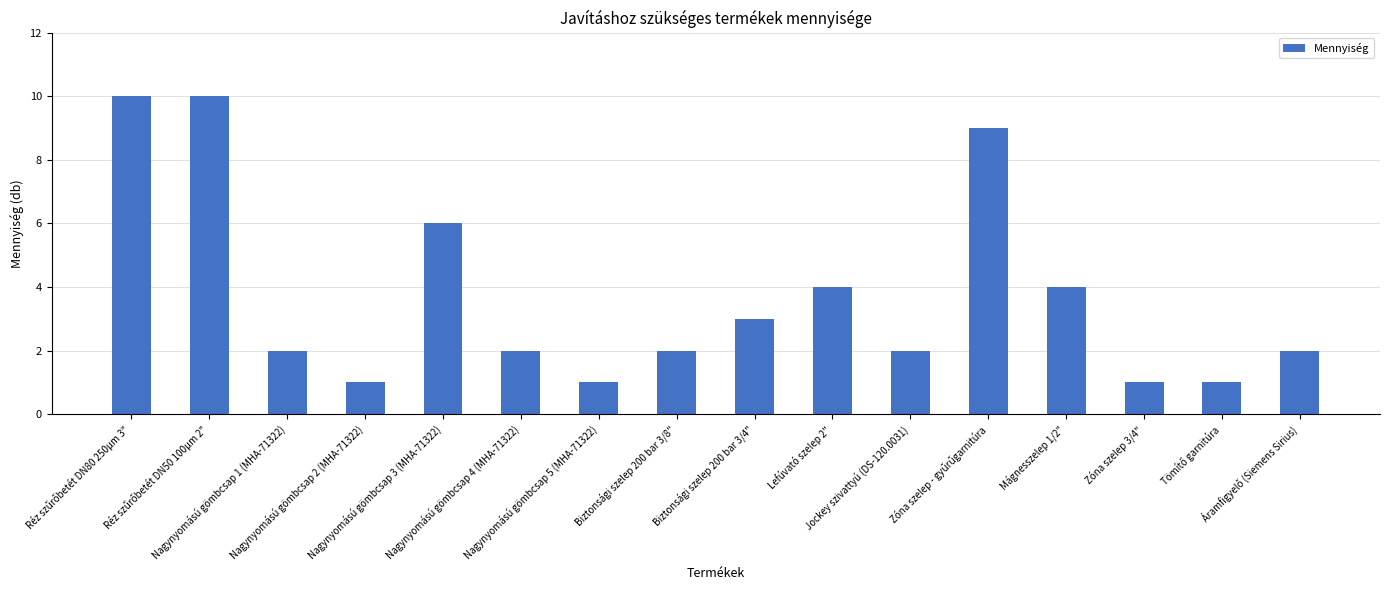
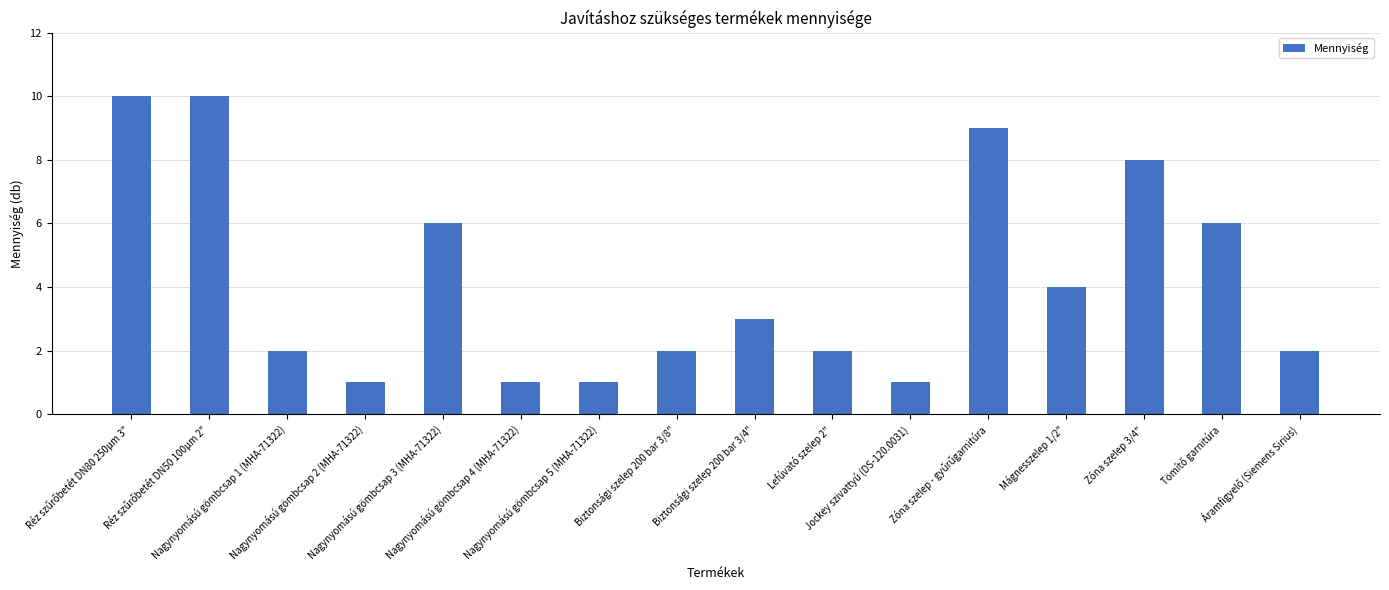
Nagynyomású gömbcsap 4 (MHA-71322): 2 -> 1
Lefúvató szelep 2": 4 -> 2
Jockey szivattyú (DS-120.0031): 2 -> 1
Zóna szelep 3/4": 1 -> 8
Tömítő garnitúra: 1 -> 6
